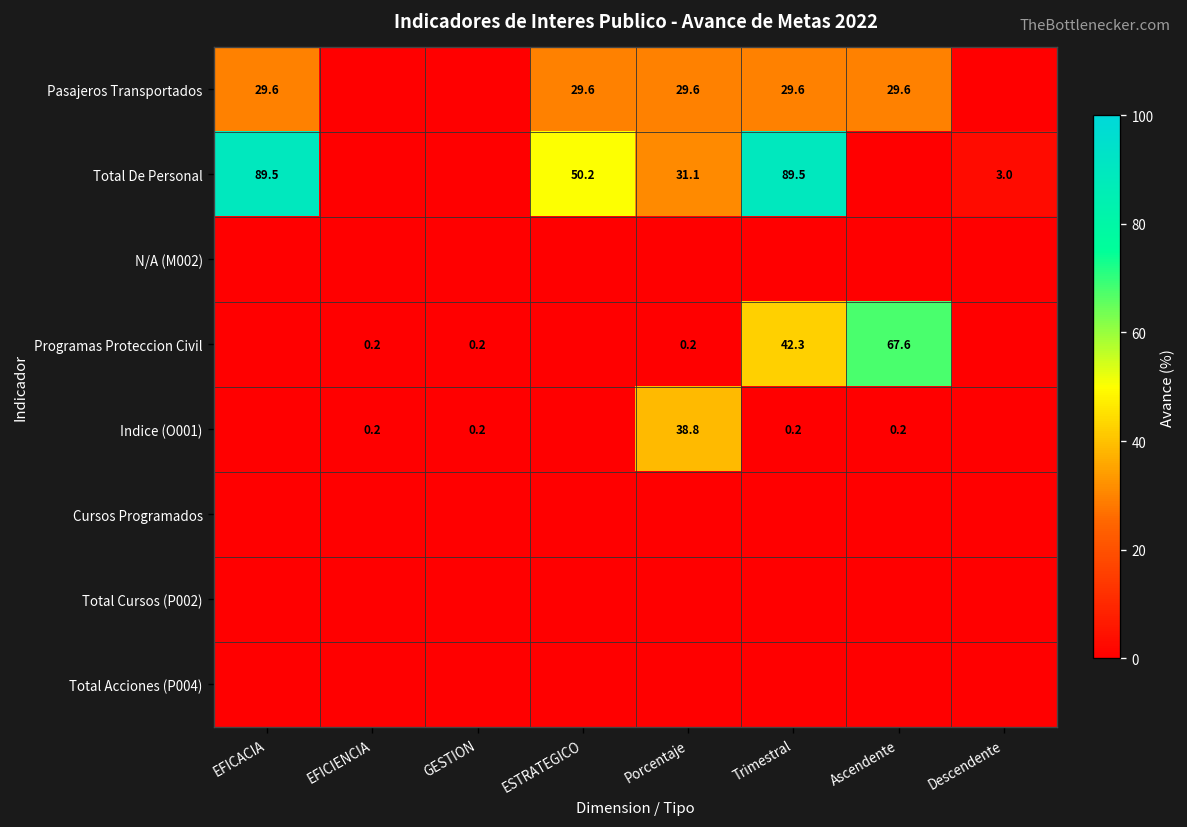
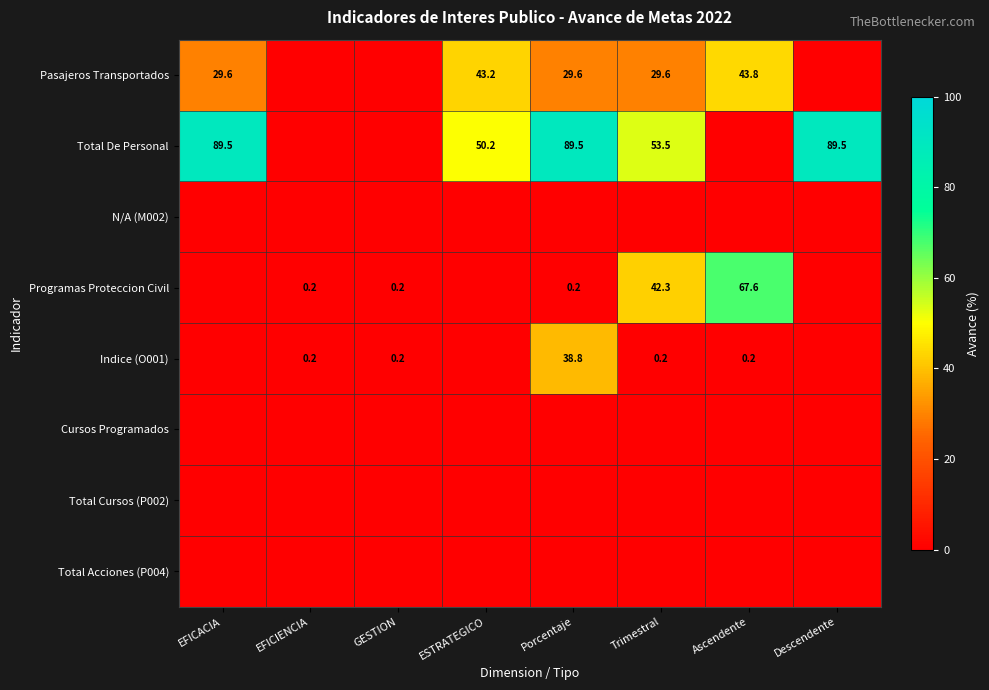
Pasajeros Transportados, ESTRATEGICO: 29.6 -> 43.2
Pasajeros Transportados, Ascendente: 29.6 -> 43.8
Total De Personal, Porcentaje: 31.1 -> 89.5
Total De Personal, Trimestral: 89.5 -> 53.5
Total De Personal, Descendente: 3.0 -> 89.5
